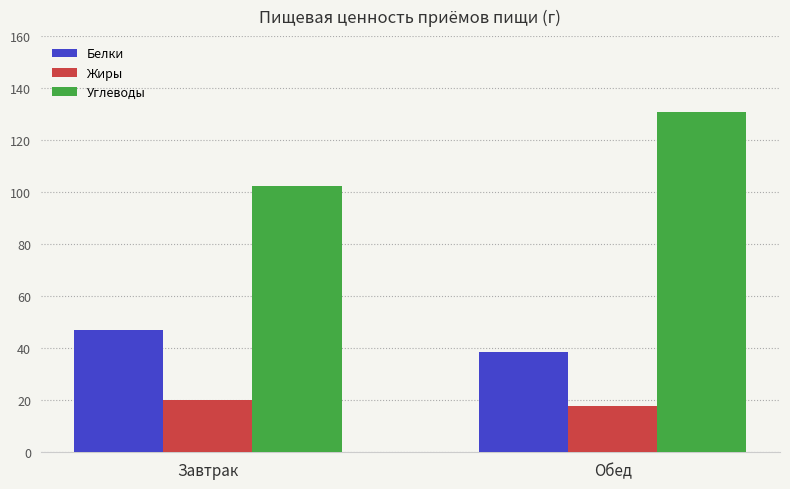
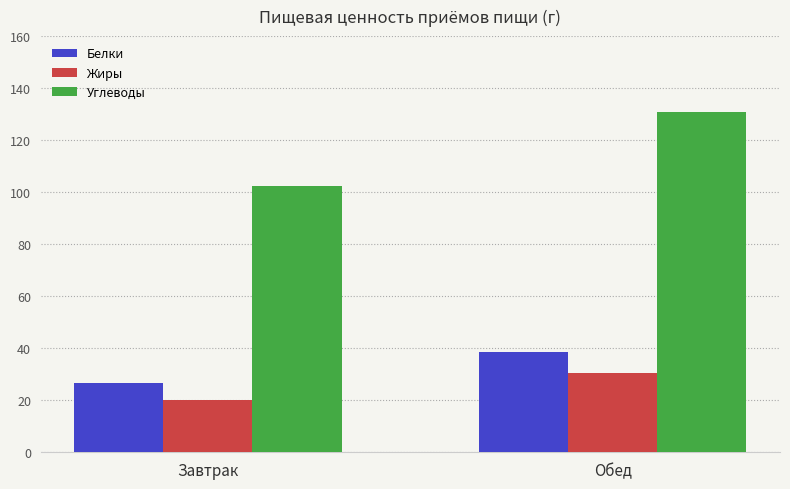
Белки, Завтрак: 47 -> 27
Жиры, Обед: 18 -> 31
